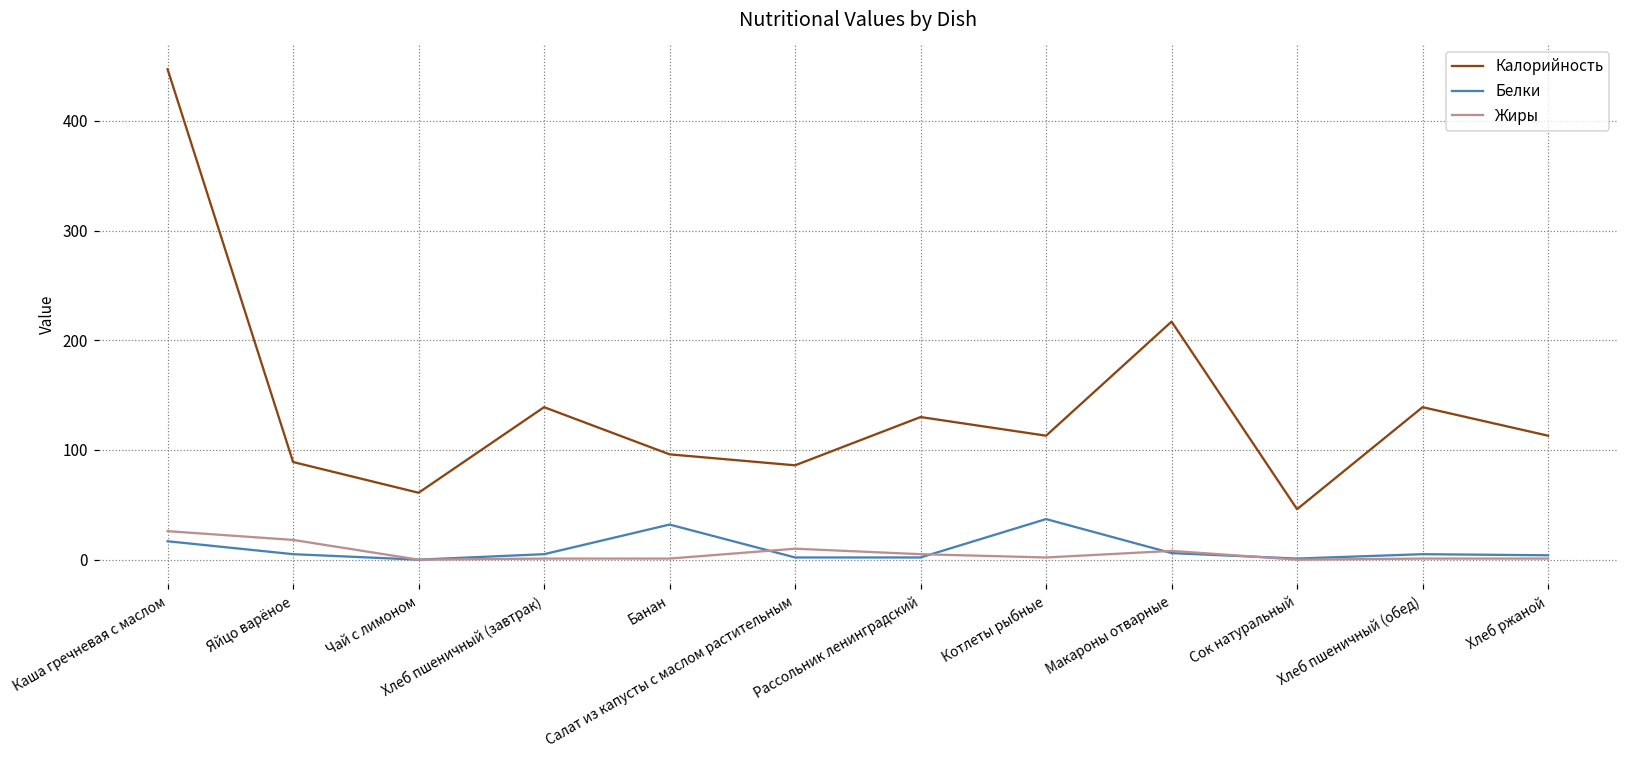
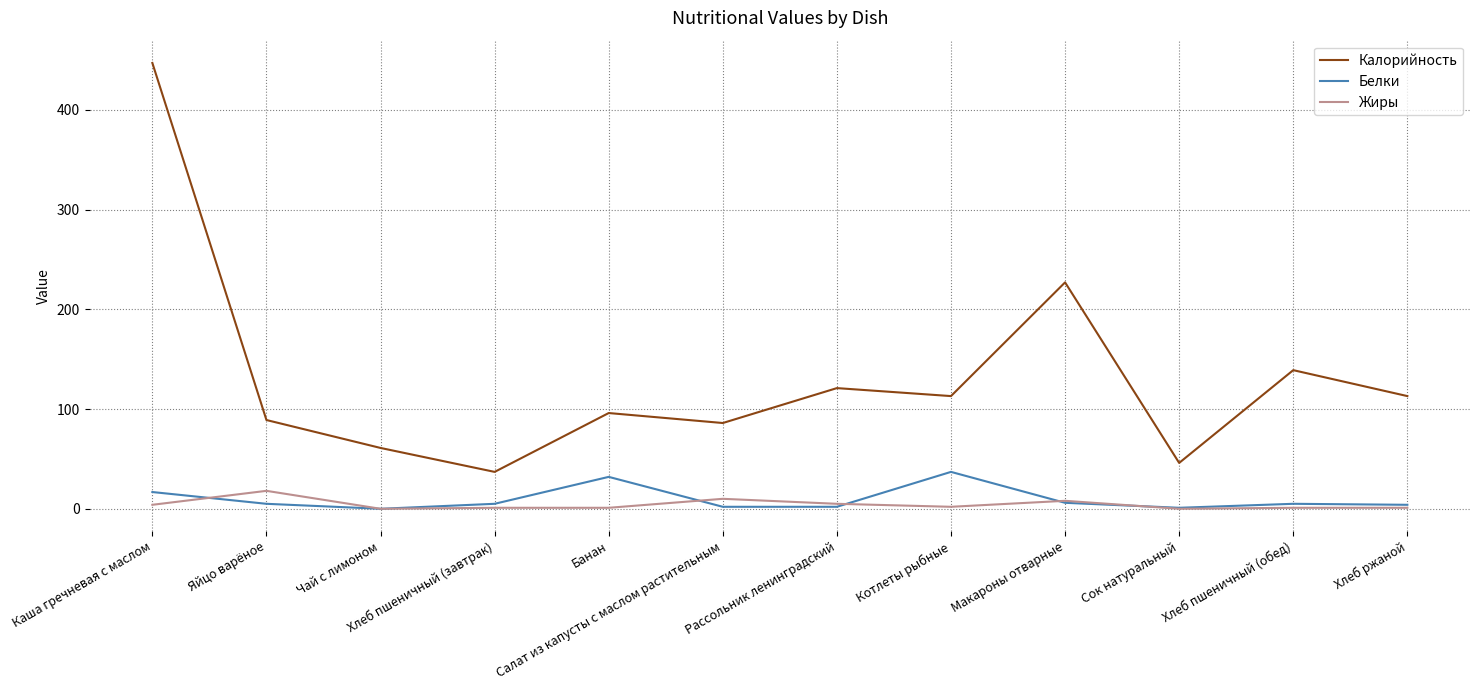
Жиры, Каша гречневая с маслом: 30 -> 0
Калорийность, Хлеб пшеничный (завтрак): 140 -> 40
Калорийность, Рассольник ленинградский: 130 -> 120
Калорийность, Макароны отварные: 220 -> 230
